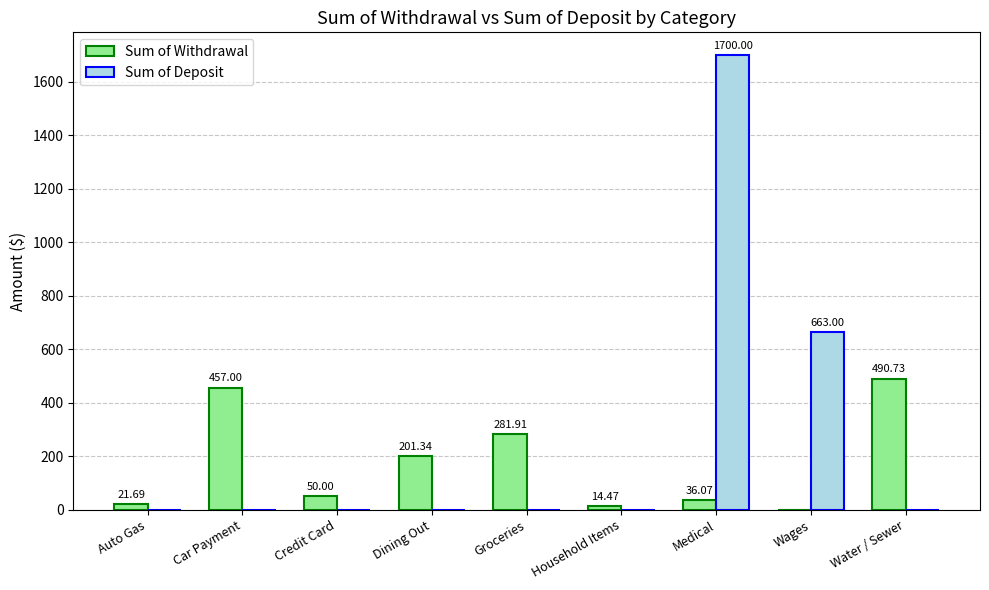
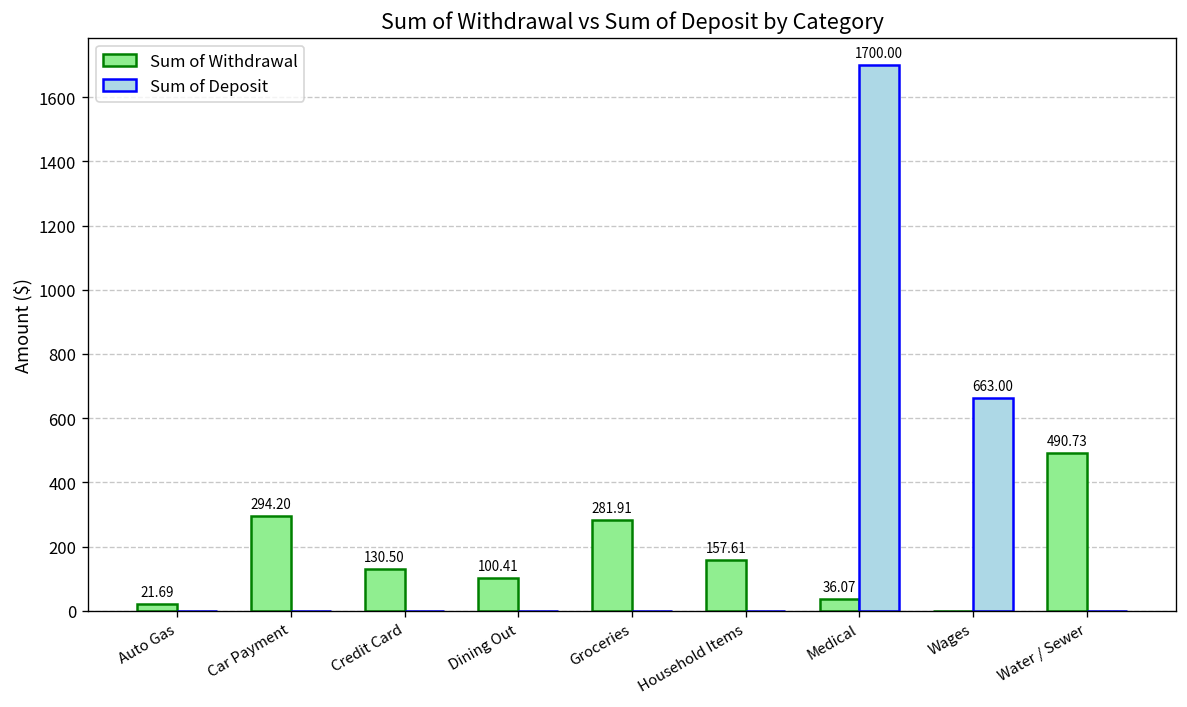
Sum of Withdrawal, Car Payment: 457.00 -> 294.20
Sum of Withdrawal, Credit Card: 50.00 -> 130.50
Sum of Withdrawal, Dining Out: 201.34 -> 100.41
Sum of Withdrawal, Household Items: 14.47 -> 157.61
